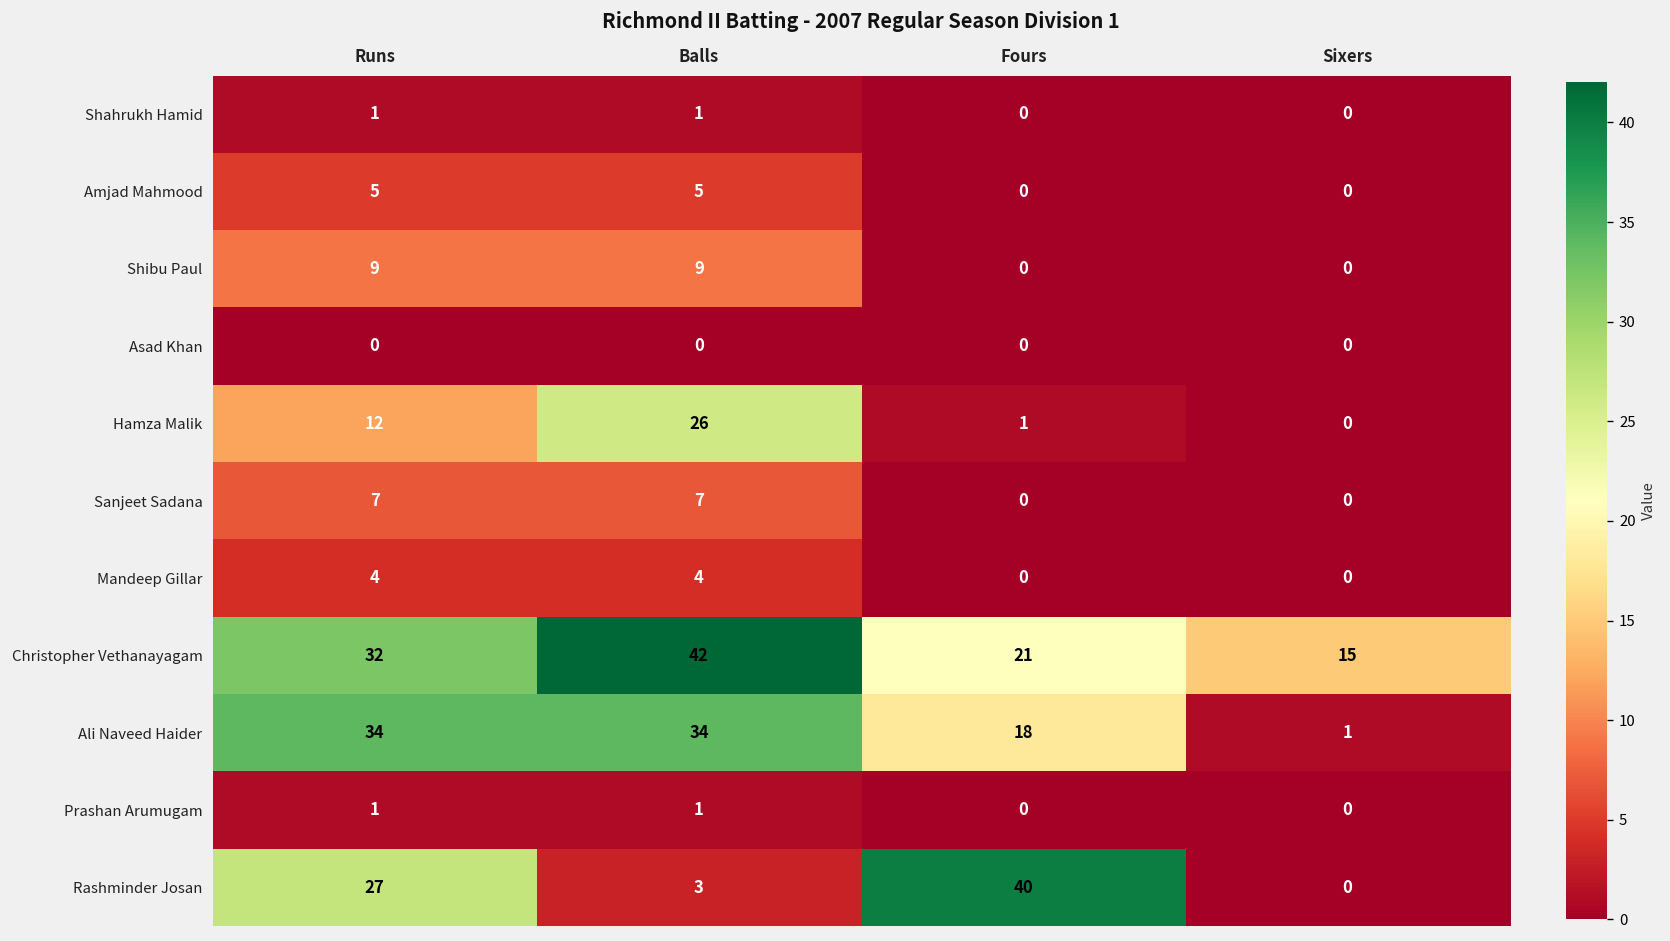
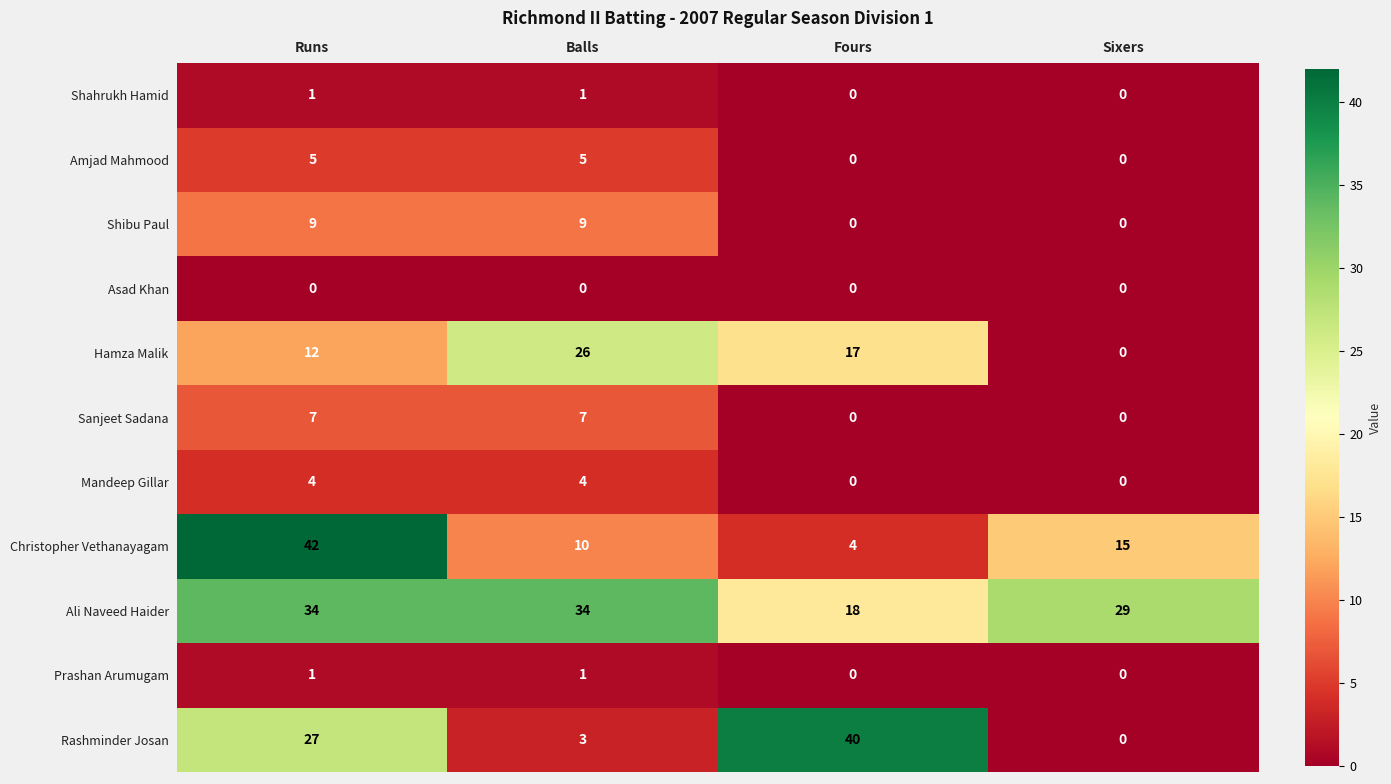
Hamza Malik, Fours: 1 -> 17
Christopher Vethanayagam, Runs: 32 -> 42
Christopher Vethanayagam, Balls: 42 -> 10
Christopher Vethanayagam, Fours: 21 -> 4
Ali Naveed Haider, Sixers: 1 -> 29
